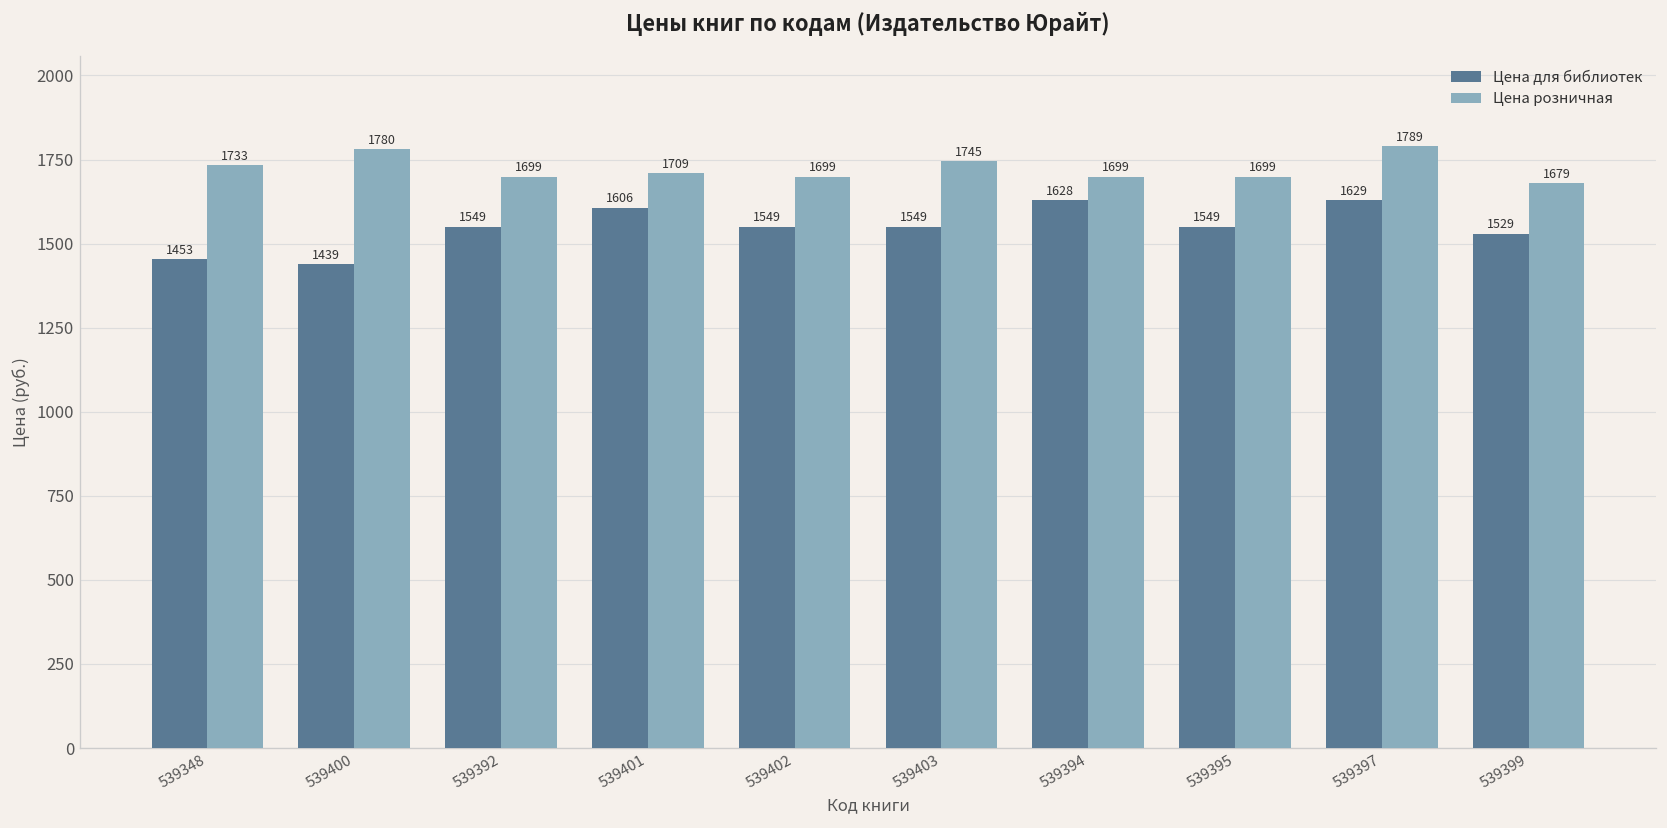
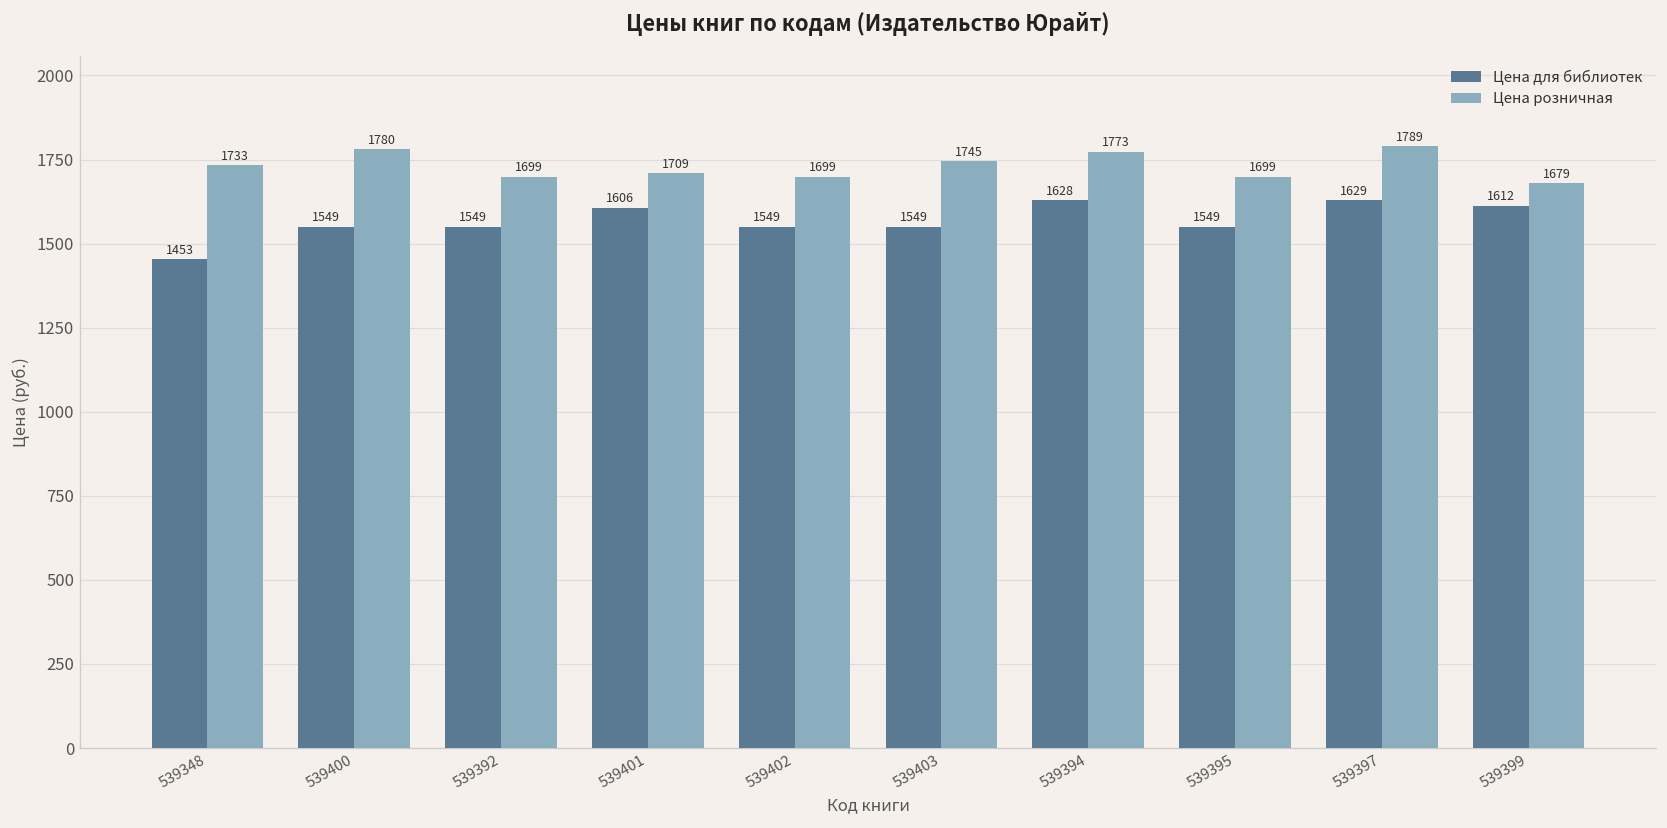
Цена для библиотек, 539400: 1439 -> 1549
Цена розничная, 539394: 1699 -> 1773
Цена для библиотек, 539399: 1529 -> 1612
